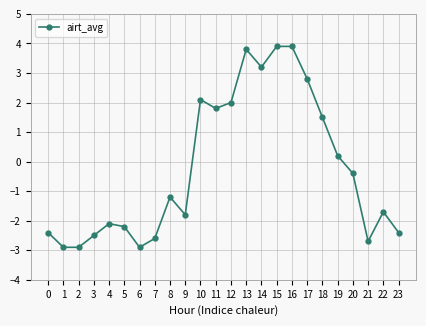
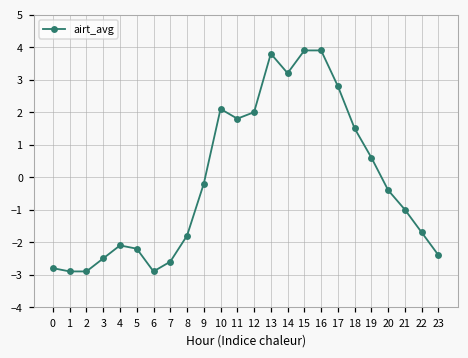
0: -2.4 -> -2.8
8: -1.2 -> -1.8
9: -1.8 -> -0.2
19: 0.2 -> 0.6
21: -2.7 -> -1.0
